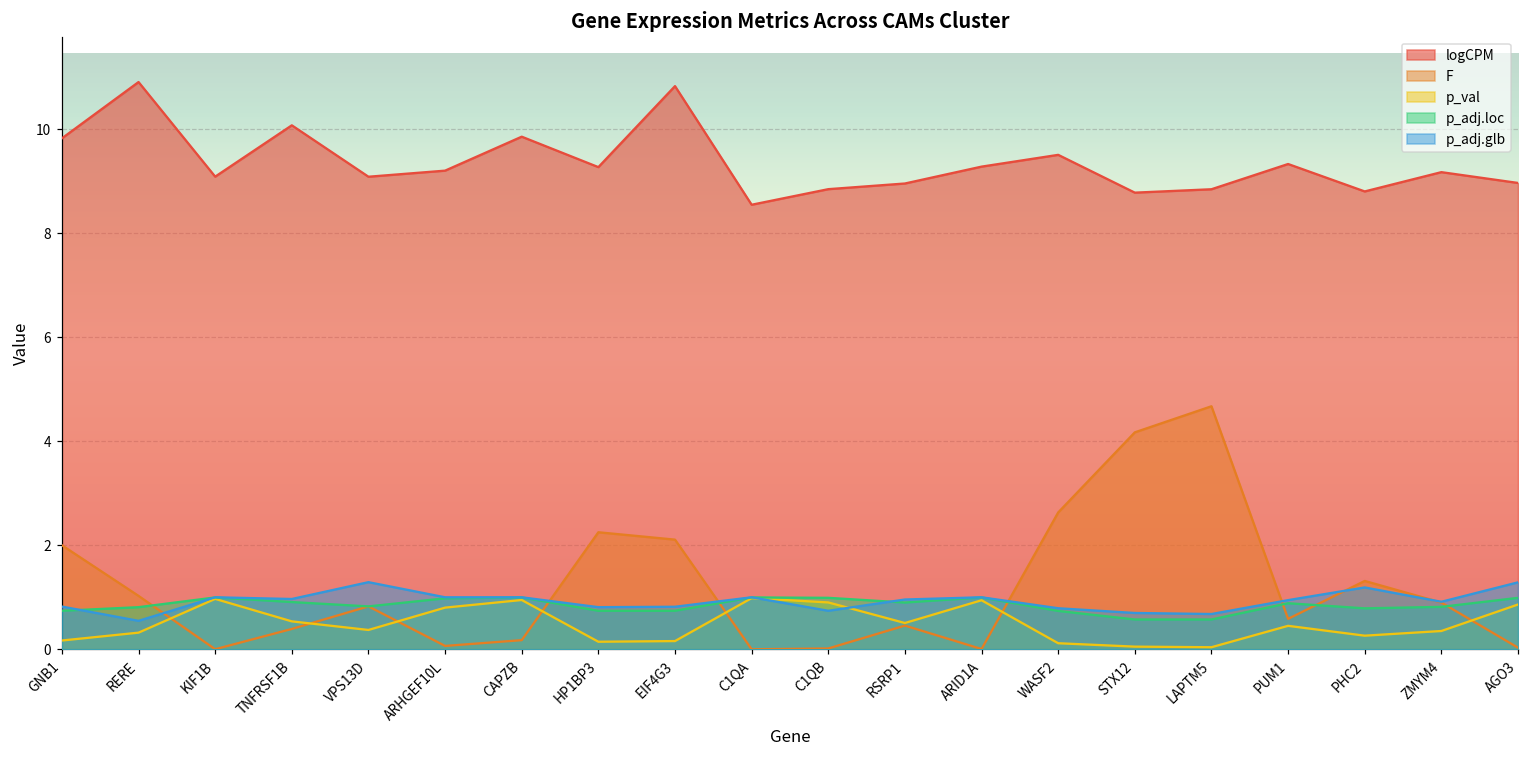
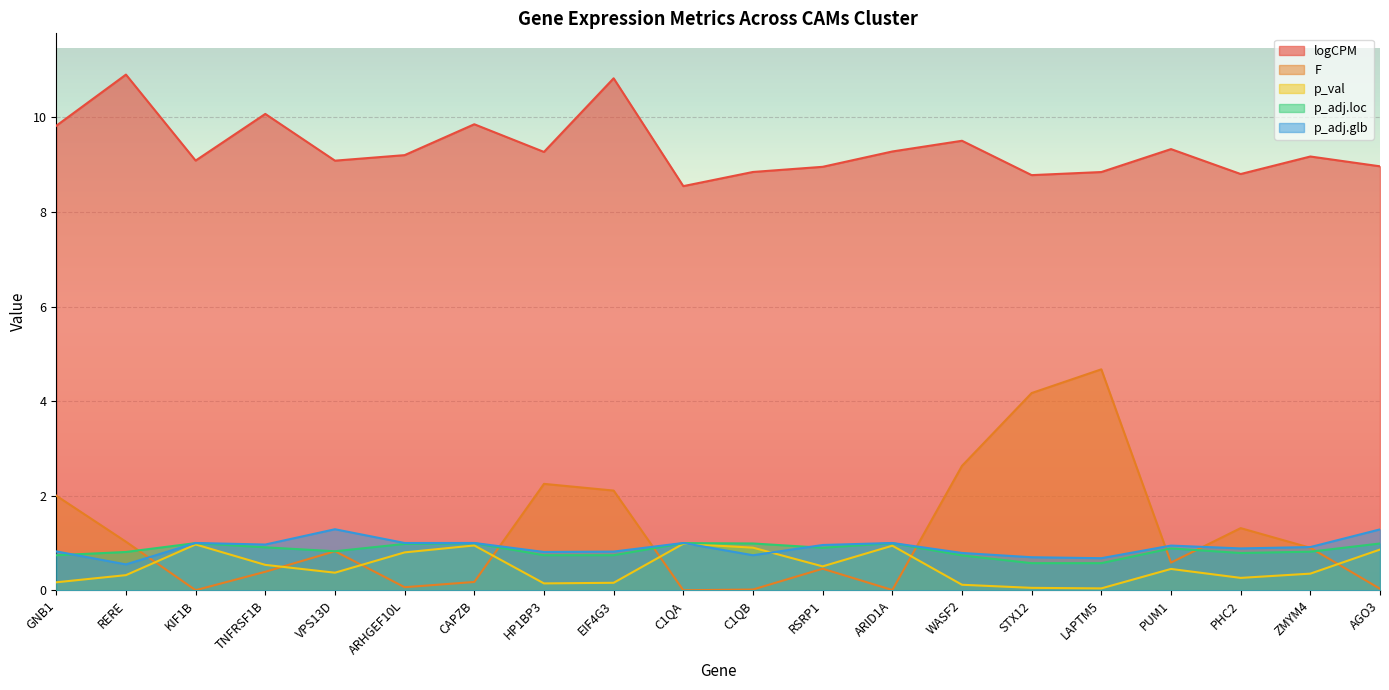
p_adj.glb, PHC2: 1.2 -> 0.9
